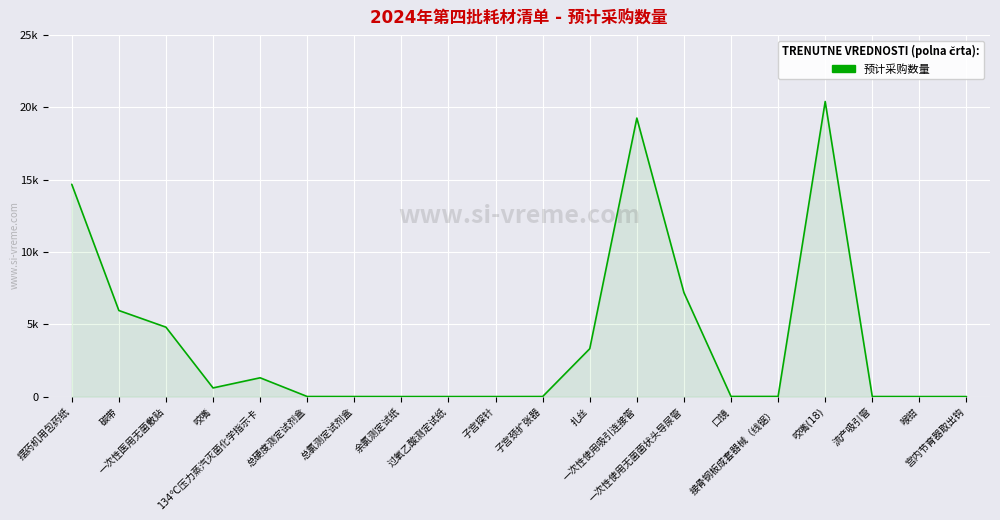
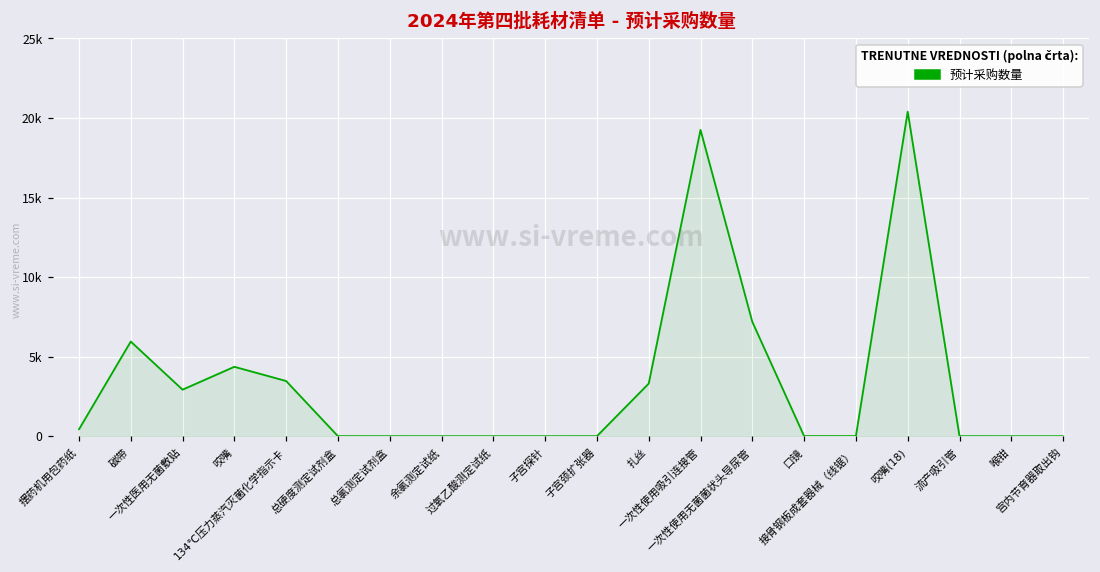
摆药机用包药纸: 14700 -> 400
一次性医用无菌敷贴: 4800 -> 2900
咬嘴: 600 -> 4400
134℃压力蒸汽灭菌化学指示卡: 1300 -> 3500
